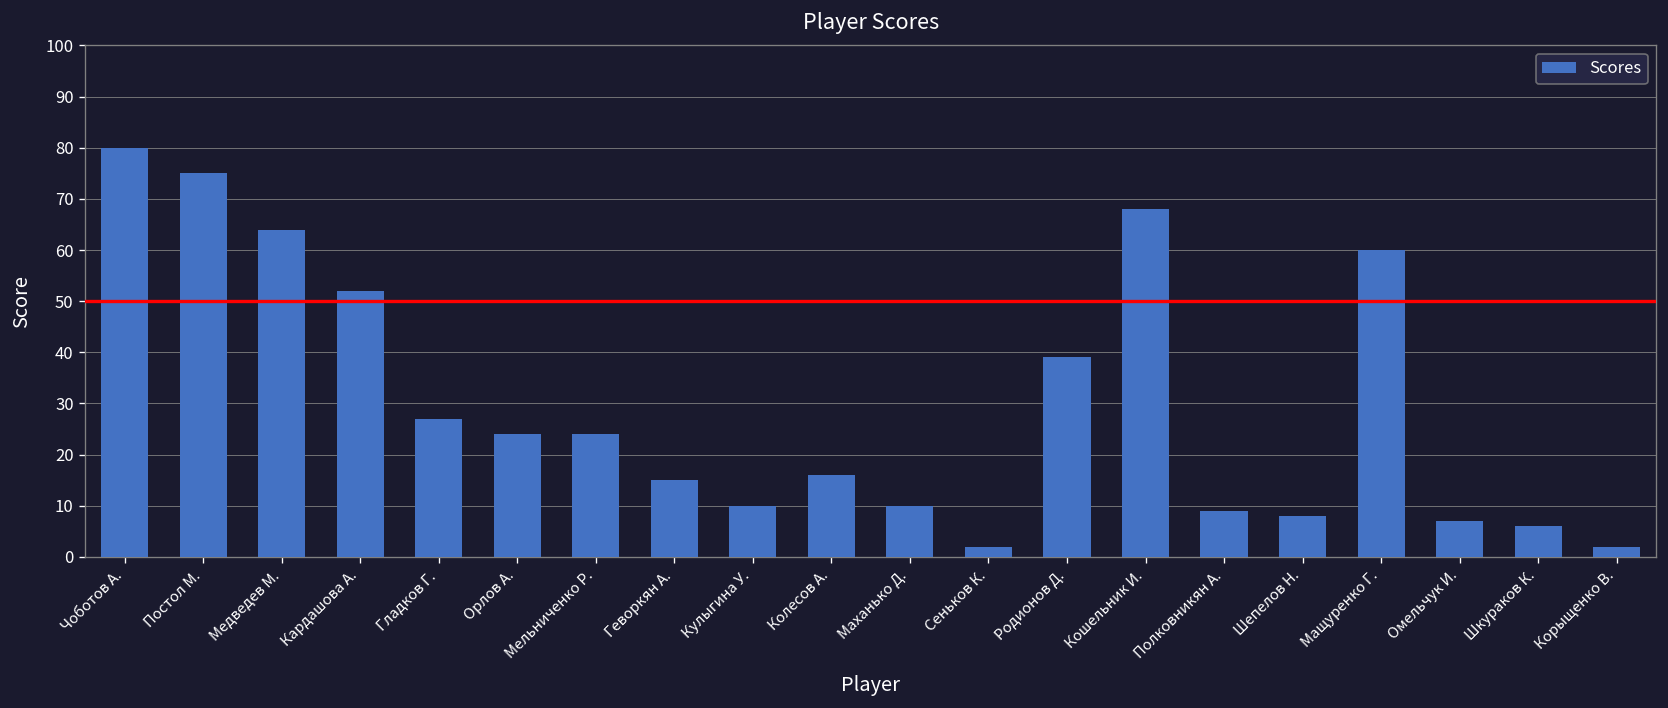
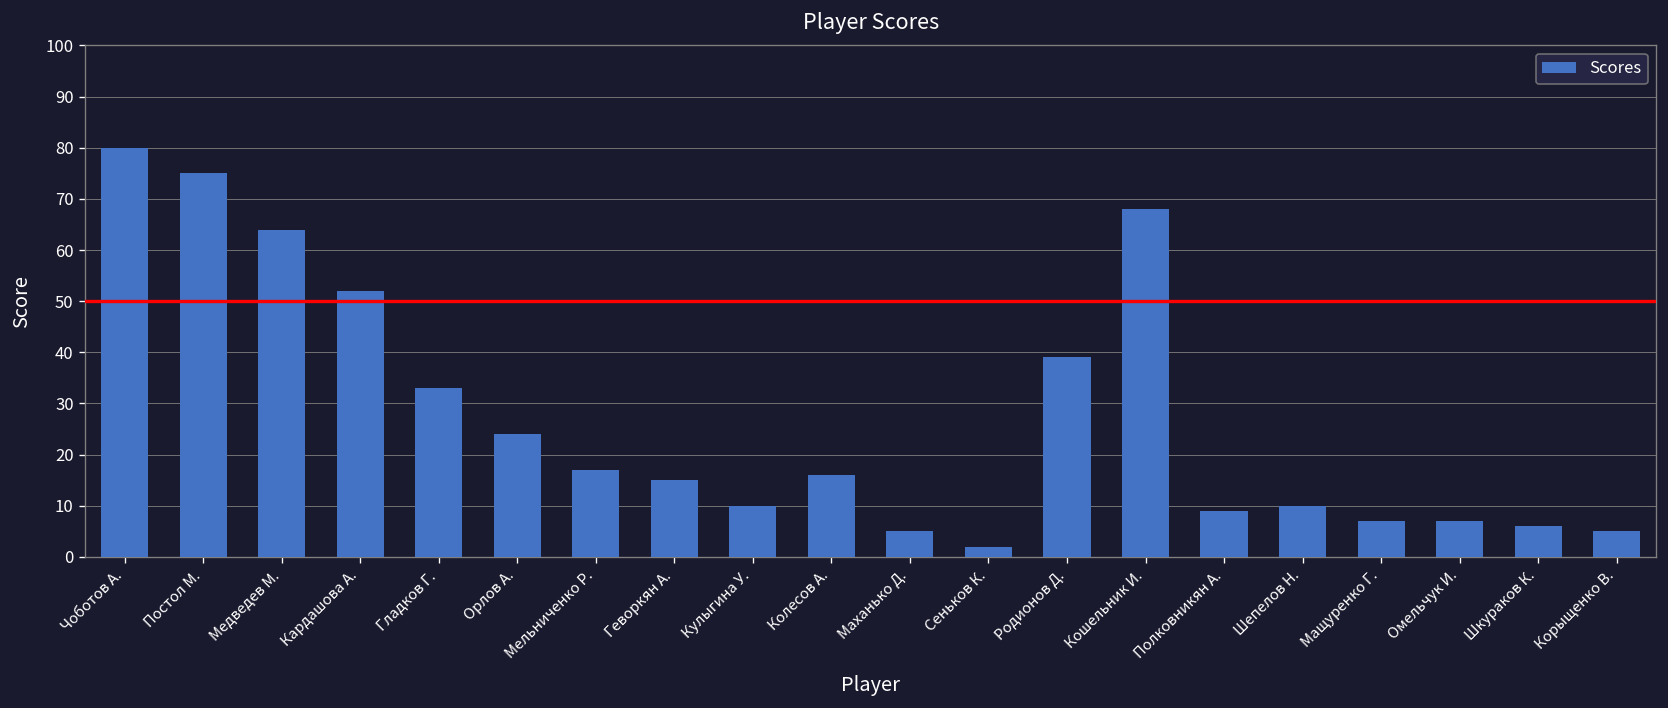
Гладков Г.: 27 -> 33
Мельниченко Р.: 24 -> 17
Маханько Д.: 10 -> 5
Шепелов Н.: 8 -> 10
Мащуренко Г.: 60 -> 7
Корыщенко В.: 2 -> 5
